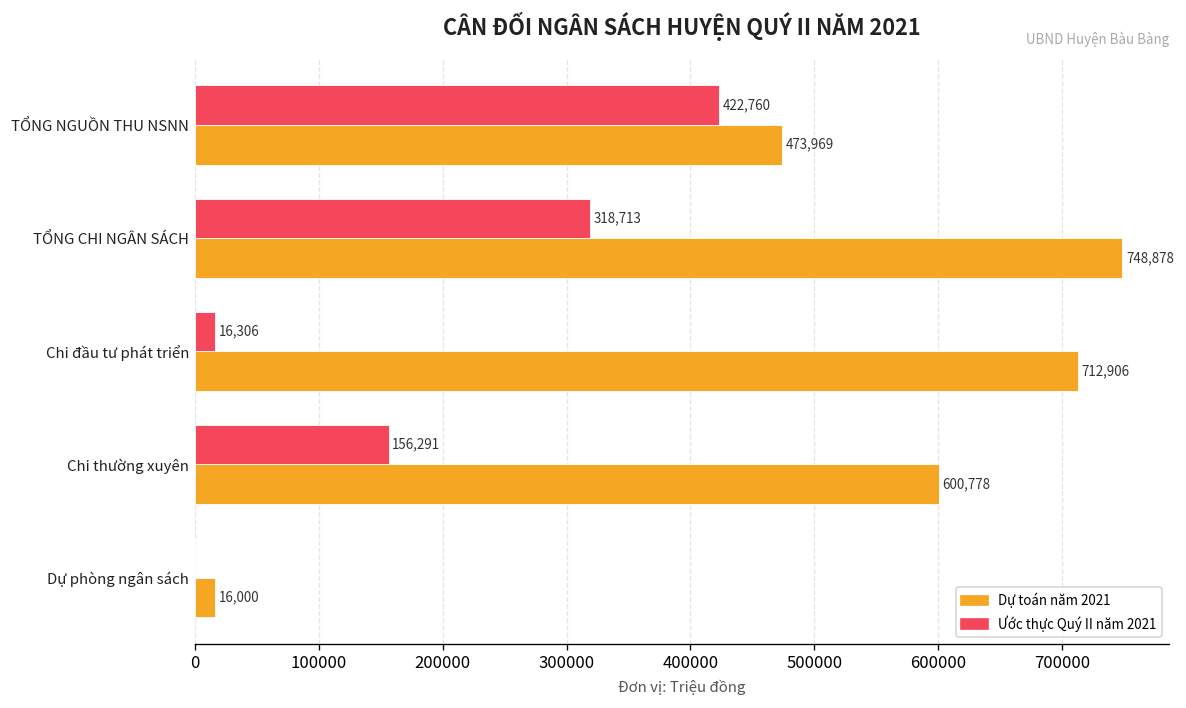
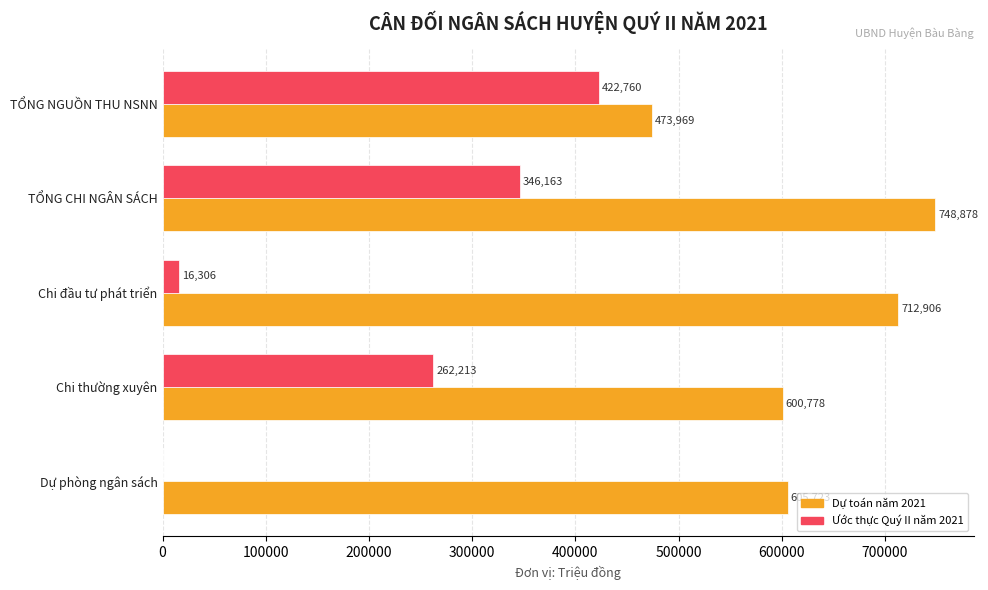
Ước thực Quý II năm 2021, TỔNG CHI NGÂN SÁCH: 318,713 -> 346,163
Ước thực Quý II năm 2021, Chi thường xuyên: 156,291 -> 262,213
Dự toán năm 2021, Dự phòng ngân sách: 16000 -> 606000
